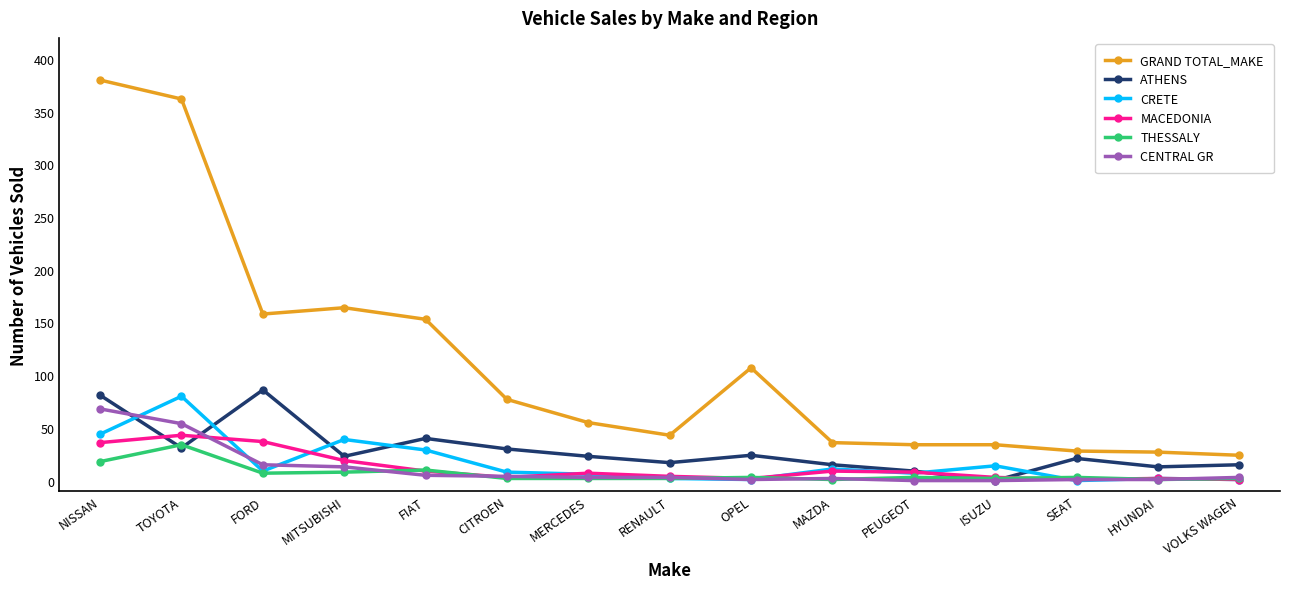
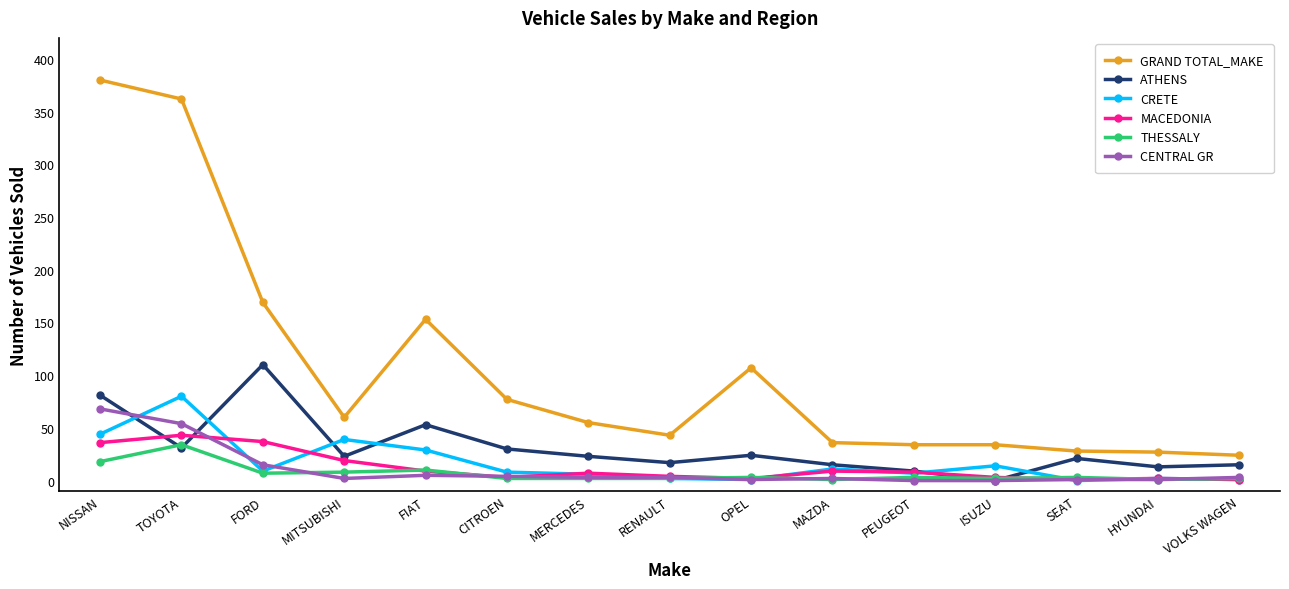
GRAND TOTAL_MAKE, FORD: 158 -> 169
ATHENS, FORD: 86 -> 110
GRAND TOTAL_MAKE, MITSUBISHI: 164 -> 60
CENTRAL GR, MITSUBISHI: 13 -> 2
ATHENS, FIAT: 40 -> 53
